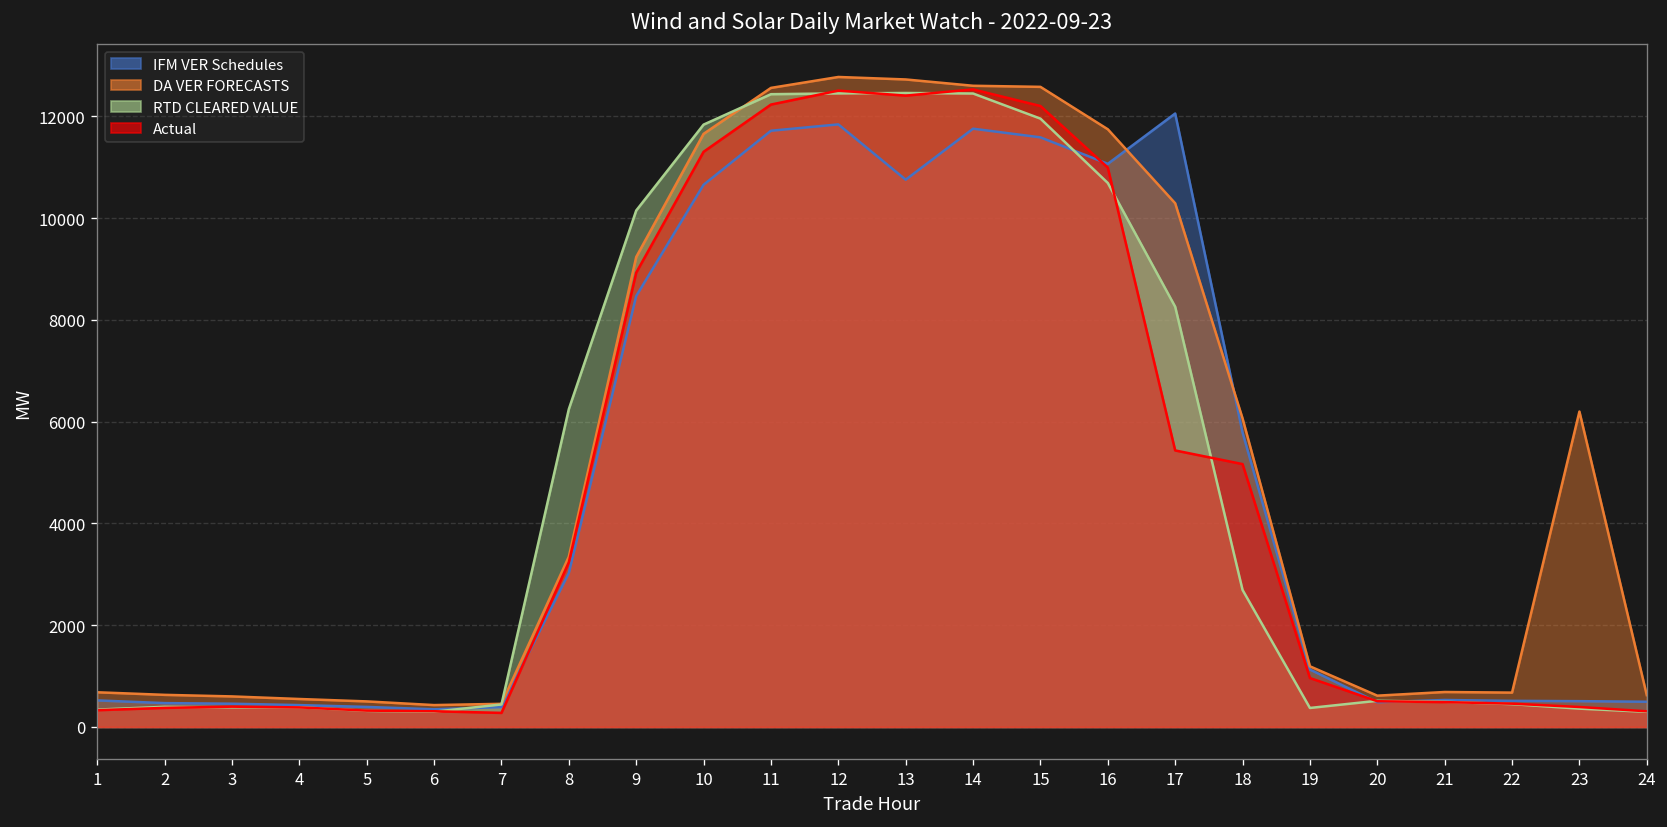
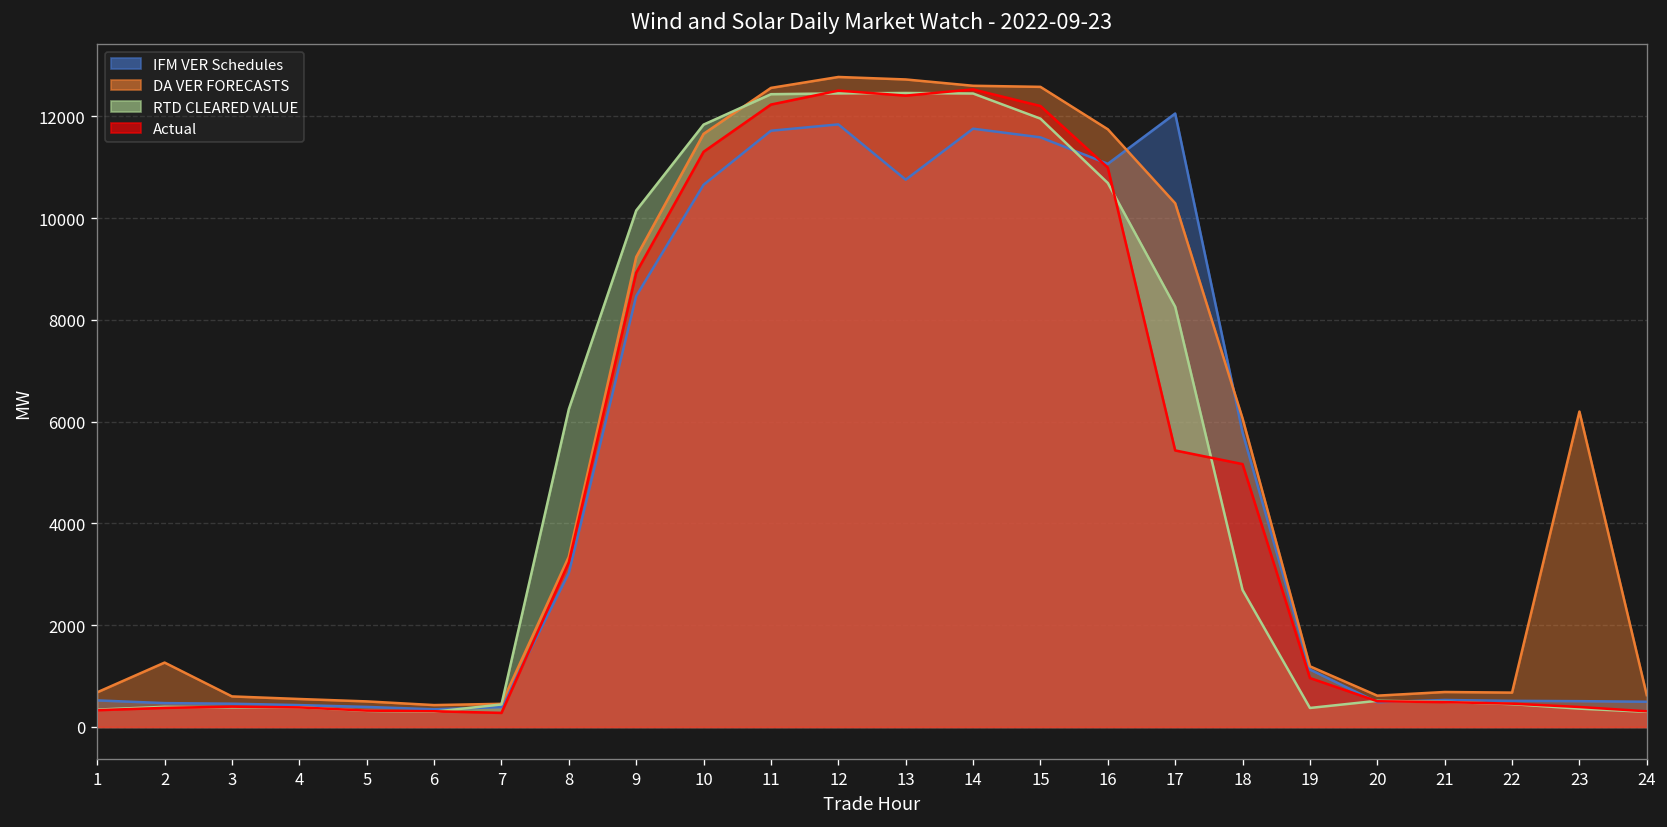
DA VER FORECASTS, 2: 600 -> 1300
